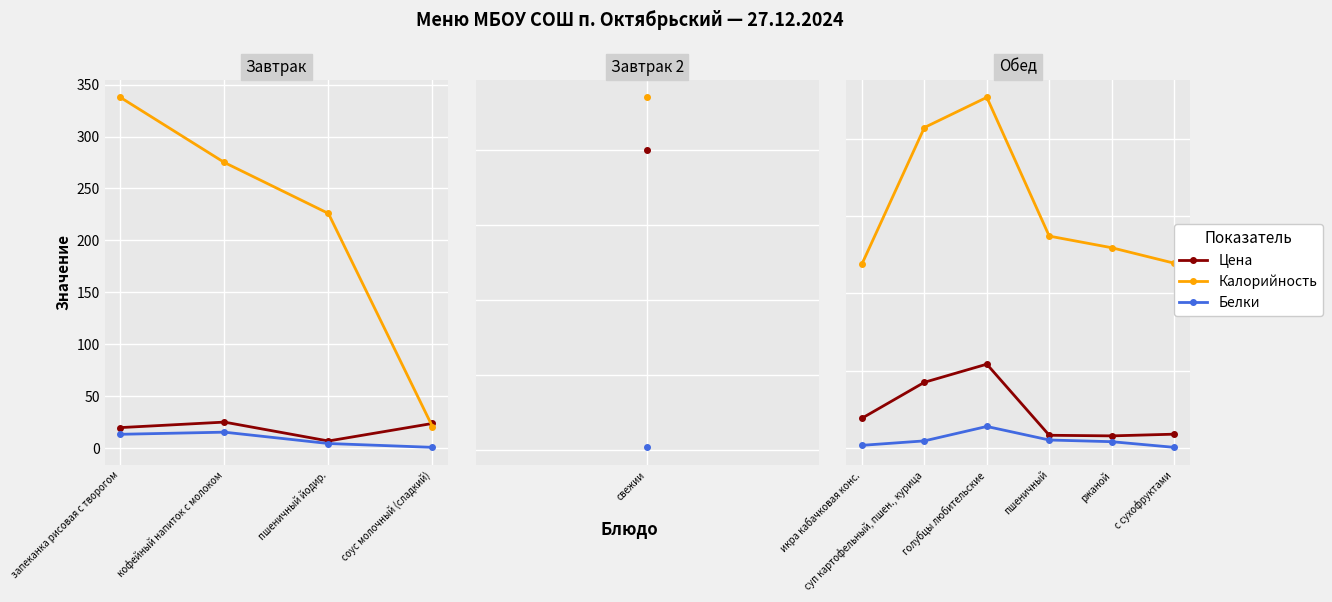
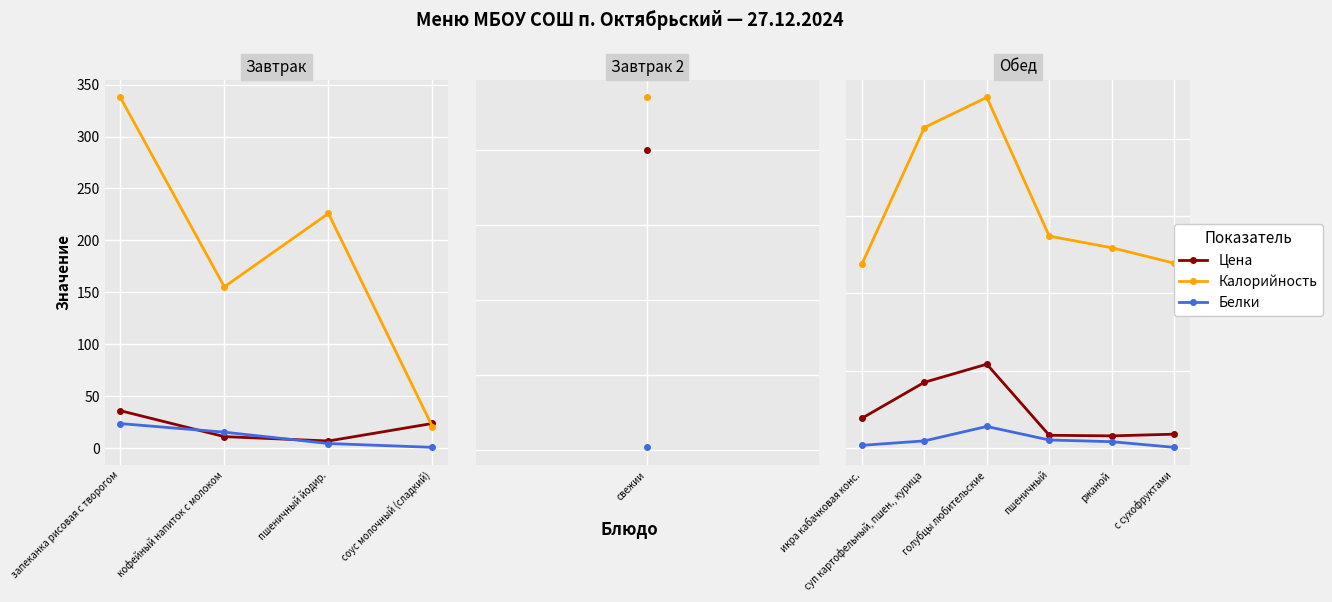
Завтрак, Цена, запеканка рисовая с творогом: 20 -> 36
Завтрак, Белки, запеканка рисовая с творогом: 13 -> 23
Завтрак, Цена, кофейный напиток с молоком: 25 -> 11
Завтрак, Калорийность, кофейный напиток с молоком: 275 -> 155
